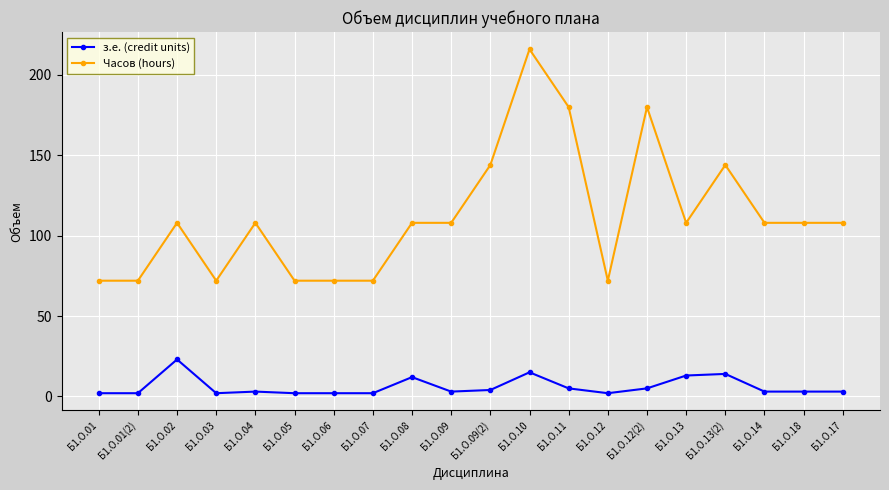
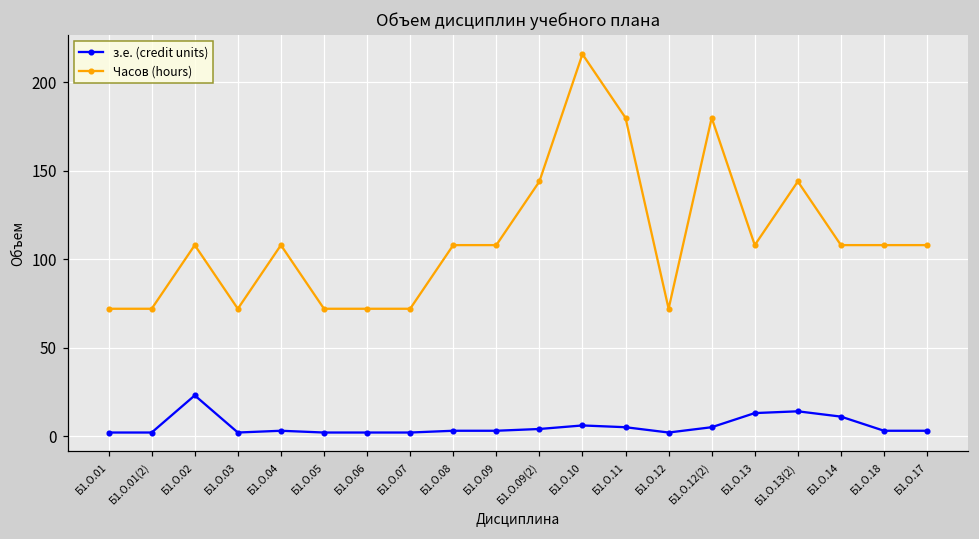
з.е. (credit units), Б1.О.08: 12 -> 3
з.е. (credit units), Б1.О.10: 15 -> 6
з.е. (credit units), Б1.О.14: 3 -> 11
